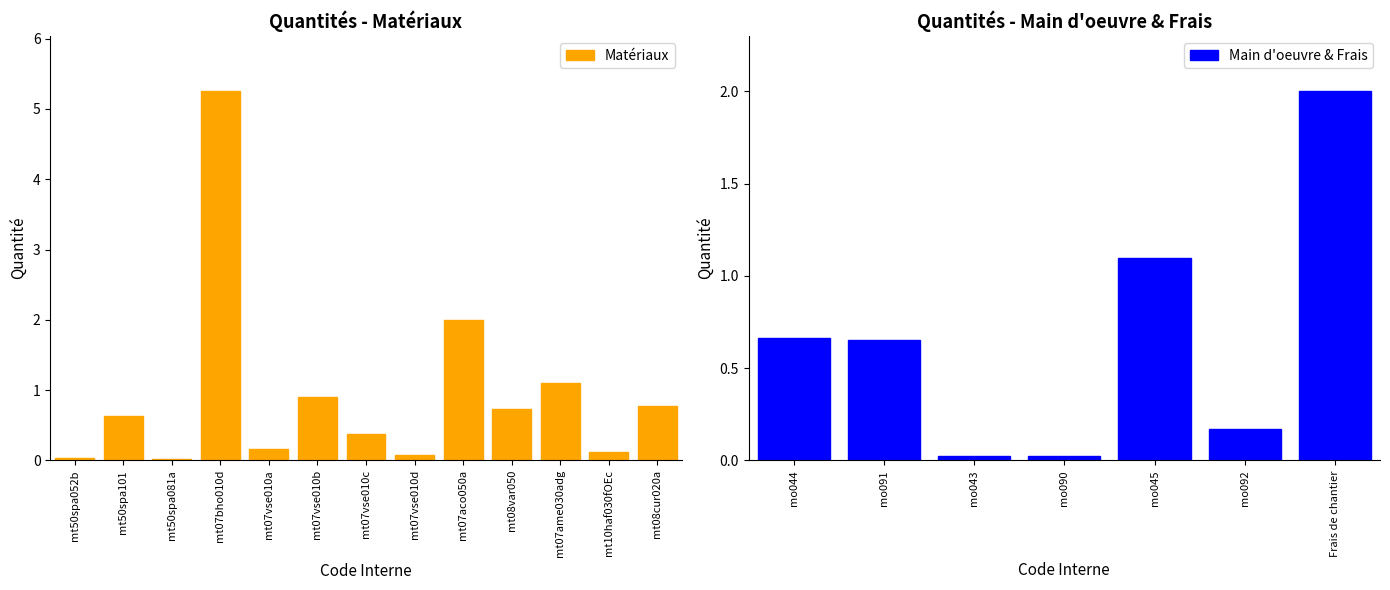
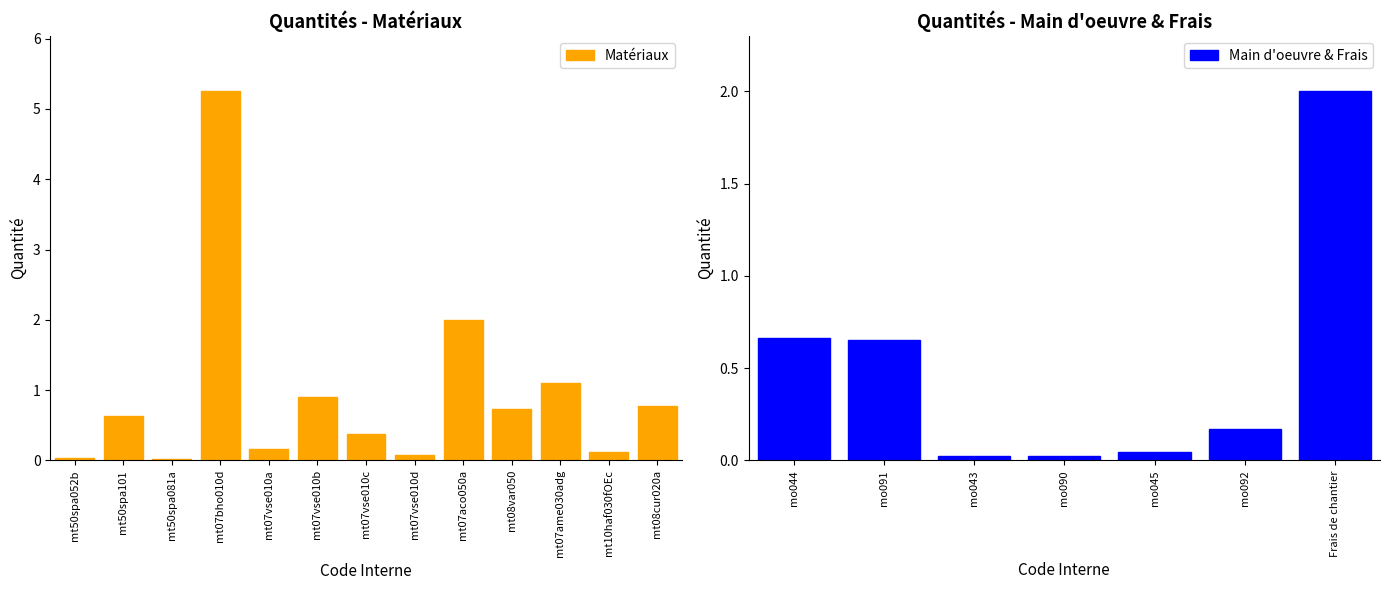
Quantités - Main d'oeuvre & Frais, mo045: 1.10 -> 0.04
